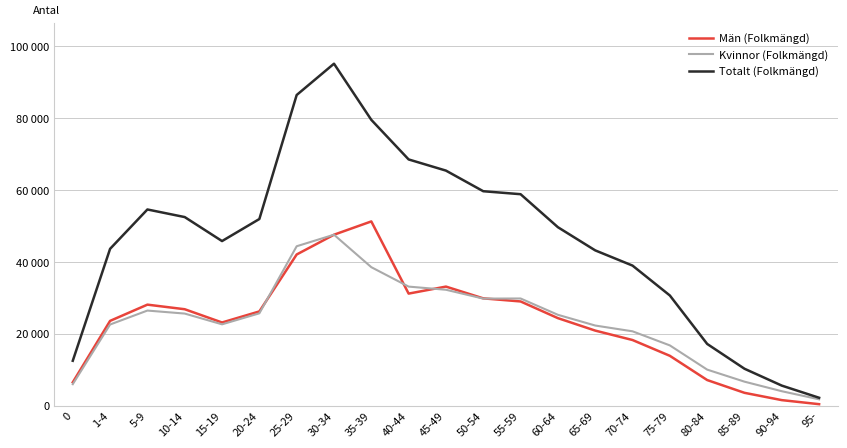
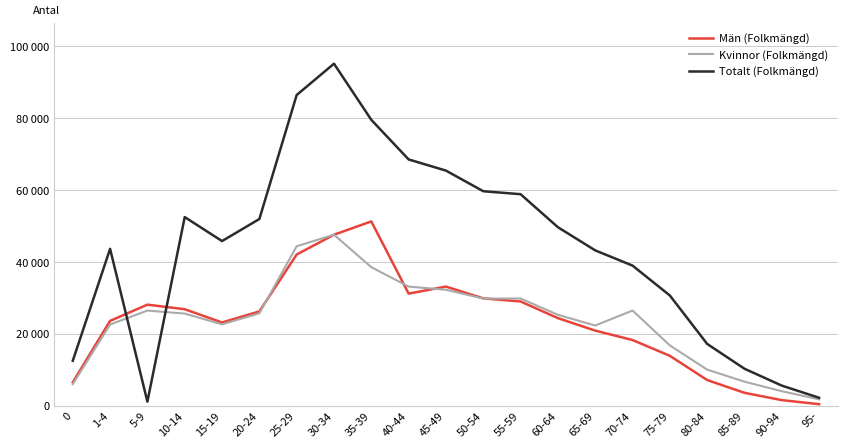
Totalt (Folkmängd), 5-9: 55000 -> 1000
Kvinnor (Folkmängd), 70-74: 21000 -> 27000
